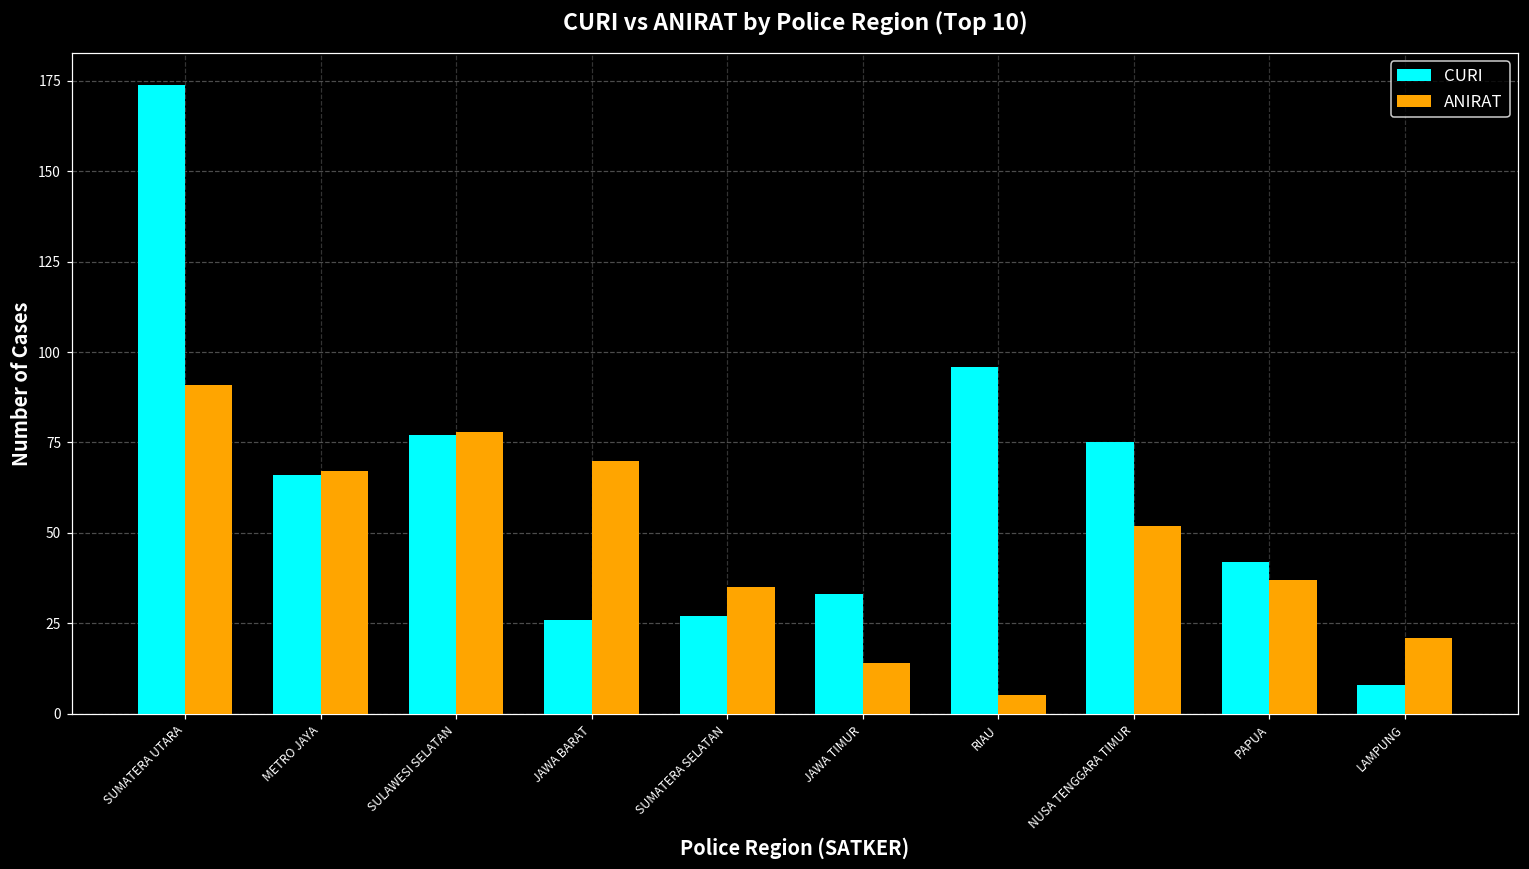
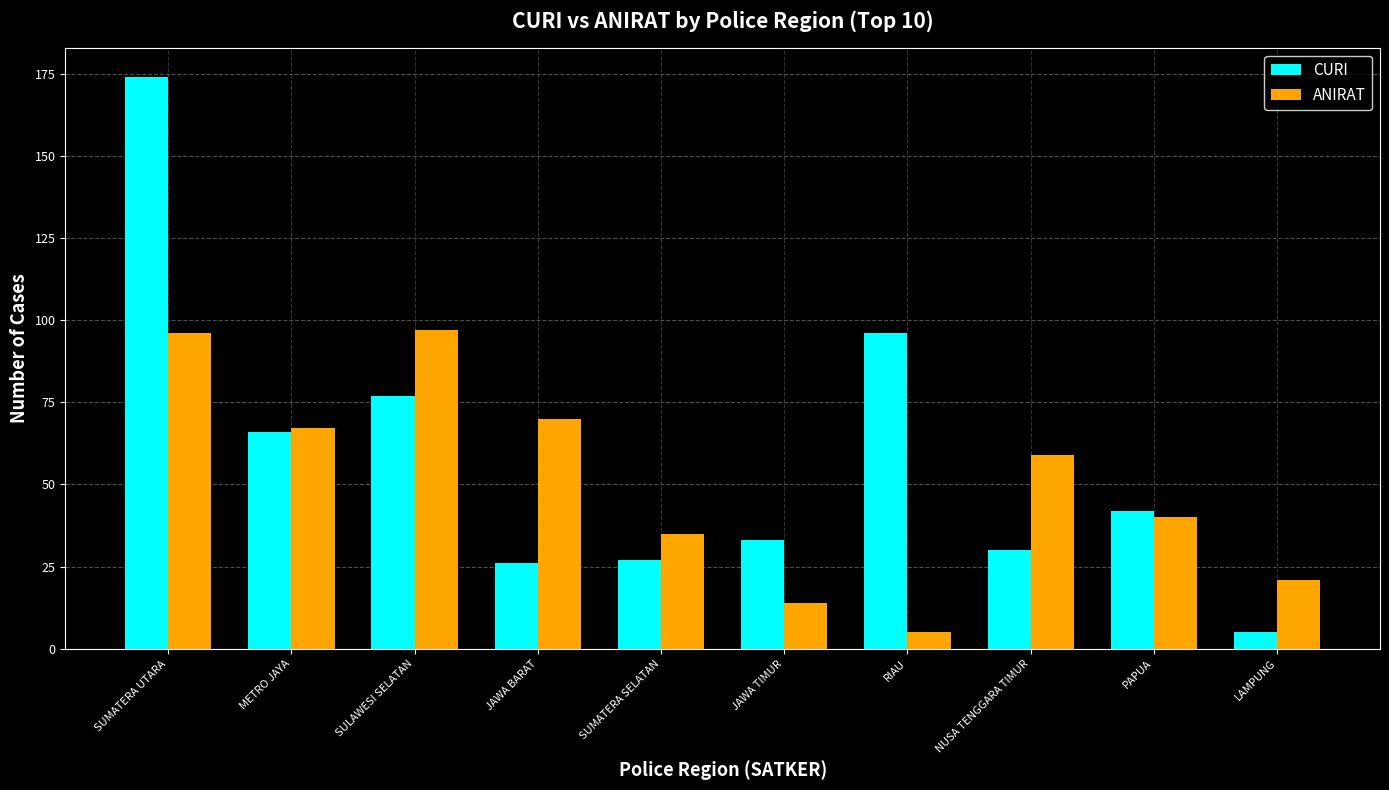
ANIRAT, SUMATERA UTARA: 91 -> 96
ANIRAT, SULAWESI SELATAN: 78 -> 97
CURI, NUSA TENGGARA TIMUR: 75 -> 30
ANIRAT, NUSA TENGGARA TIMUR: 52 -> 59
ANIRAT, PAPUA: 37 -> 40
CURI, LAMPUNG: 8 -> 5
